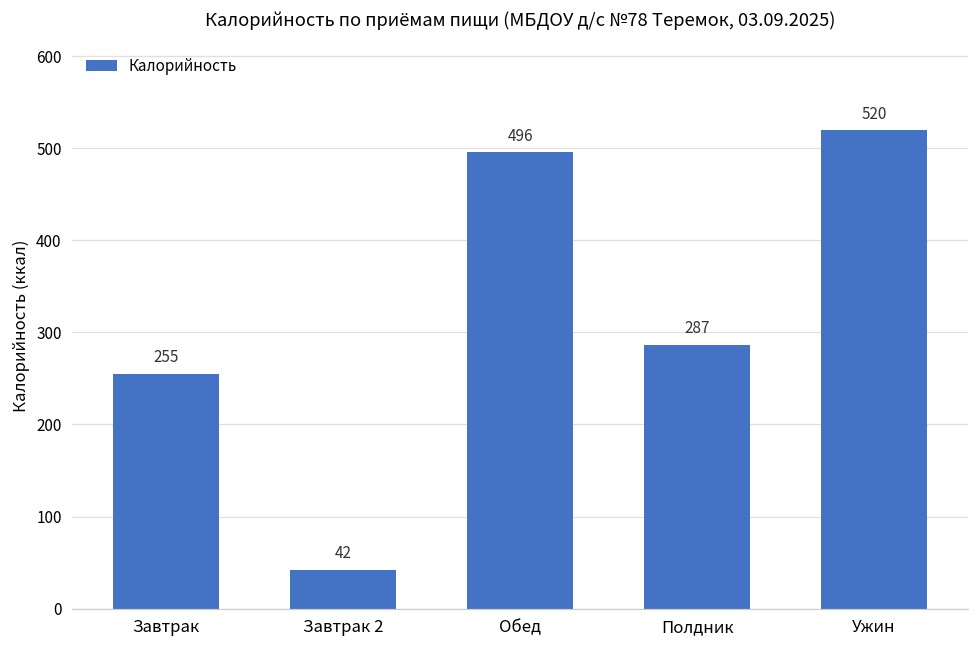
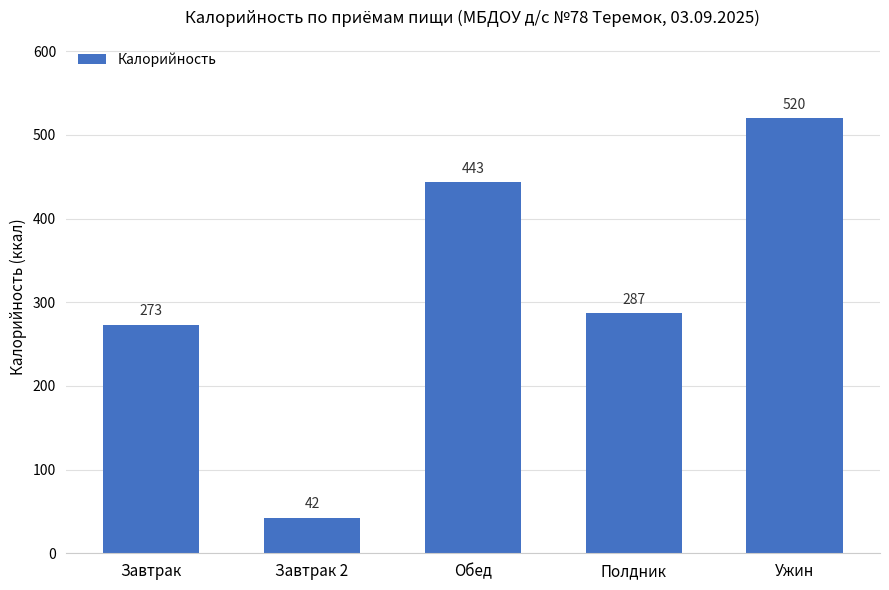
Завтрак: 255 -> 273
Обед: 496 -> 443
